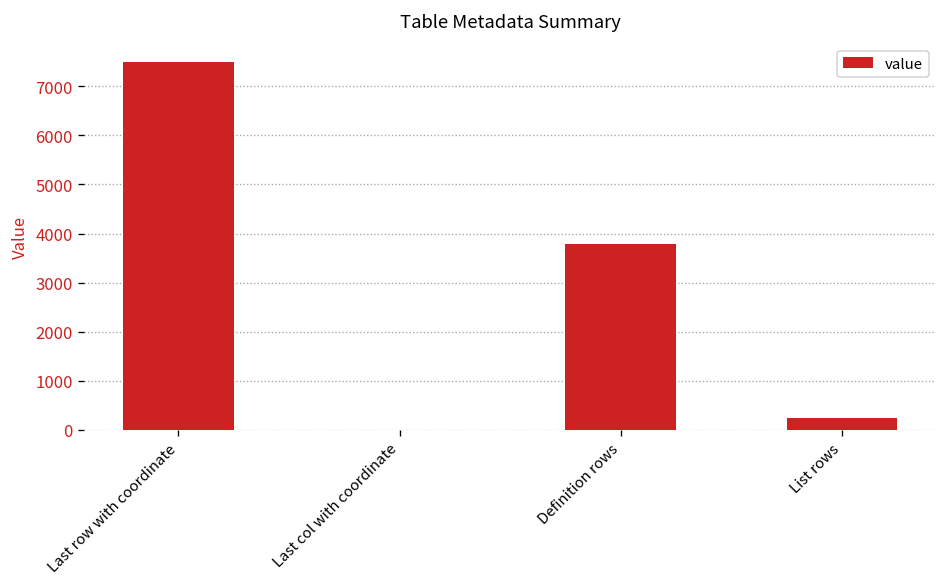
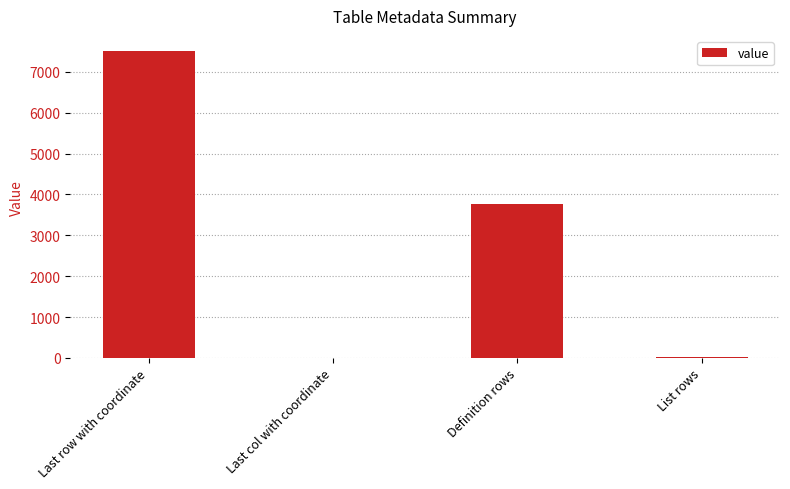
List rows: 200 -> 0
